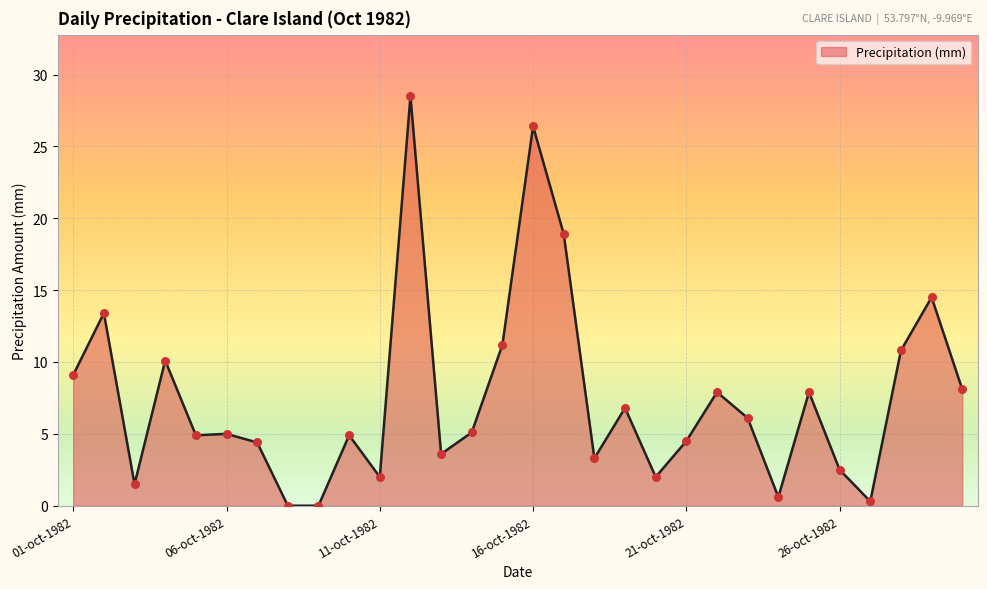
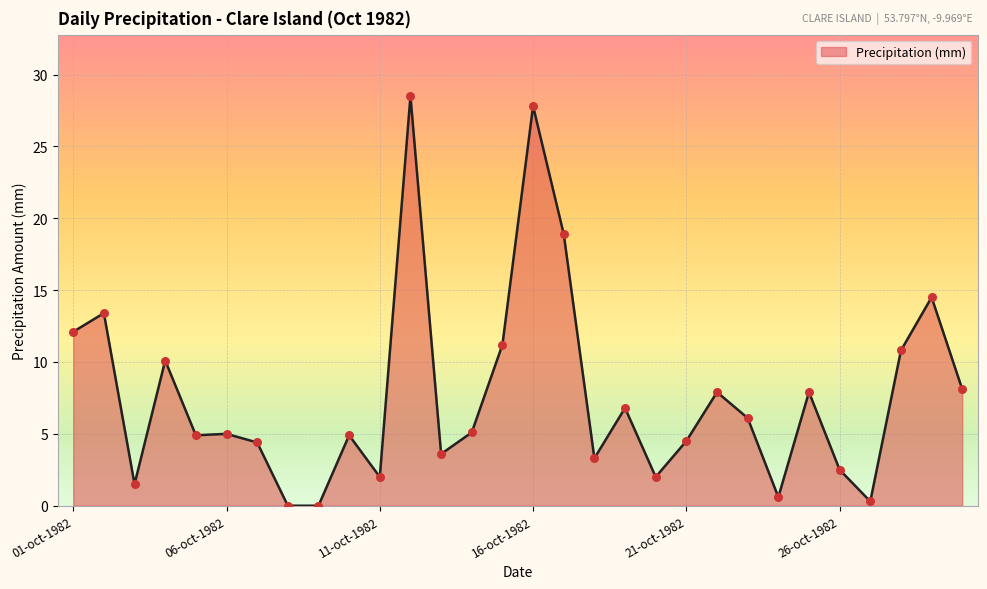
01-oct-1982: 9.1 -> 12.1
16-oct-1982: 26.4 -> 27.8
